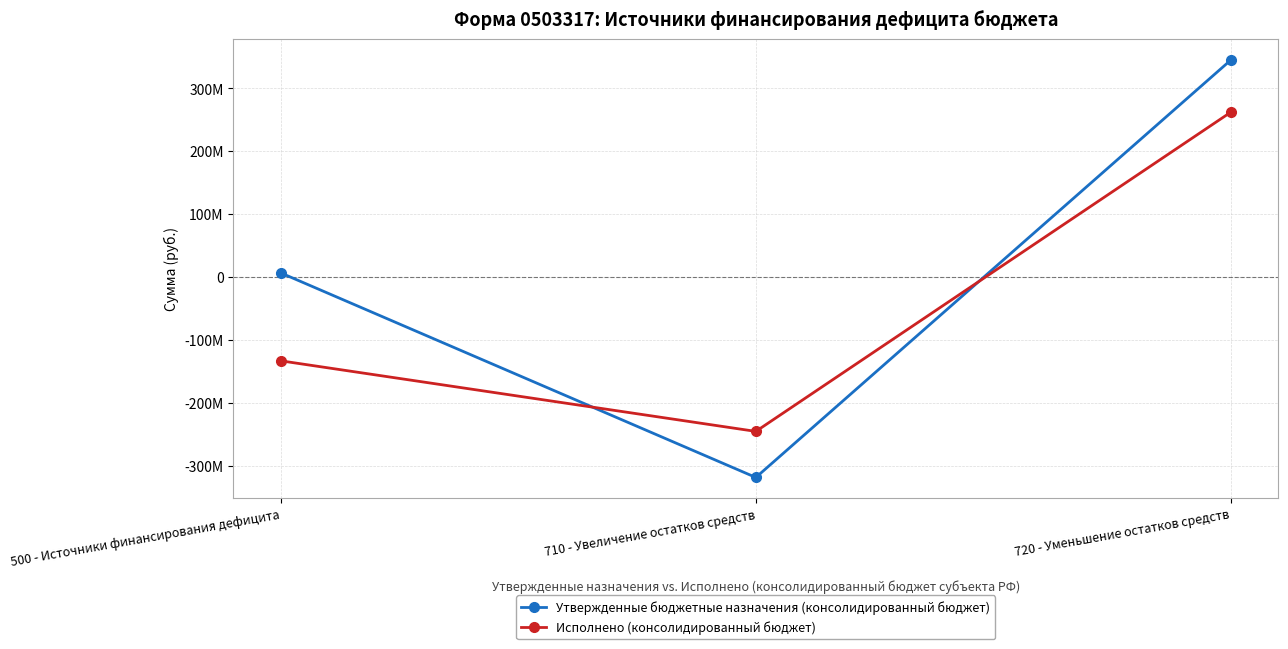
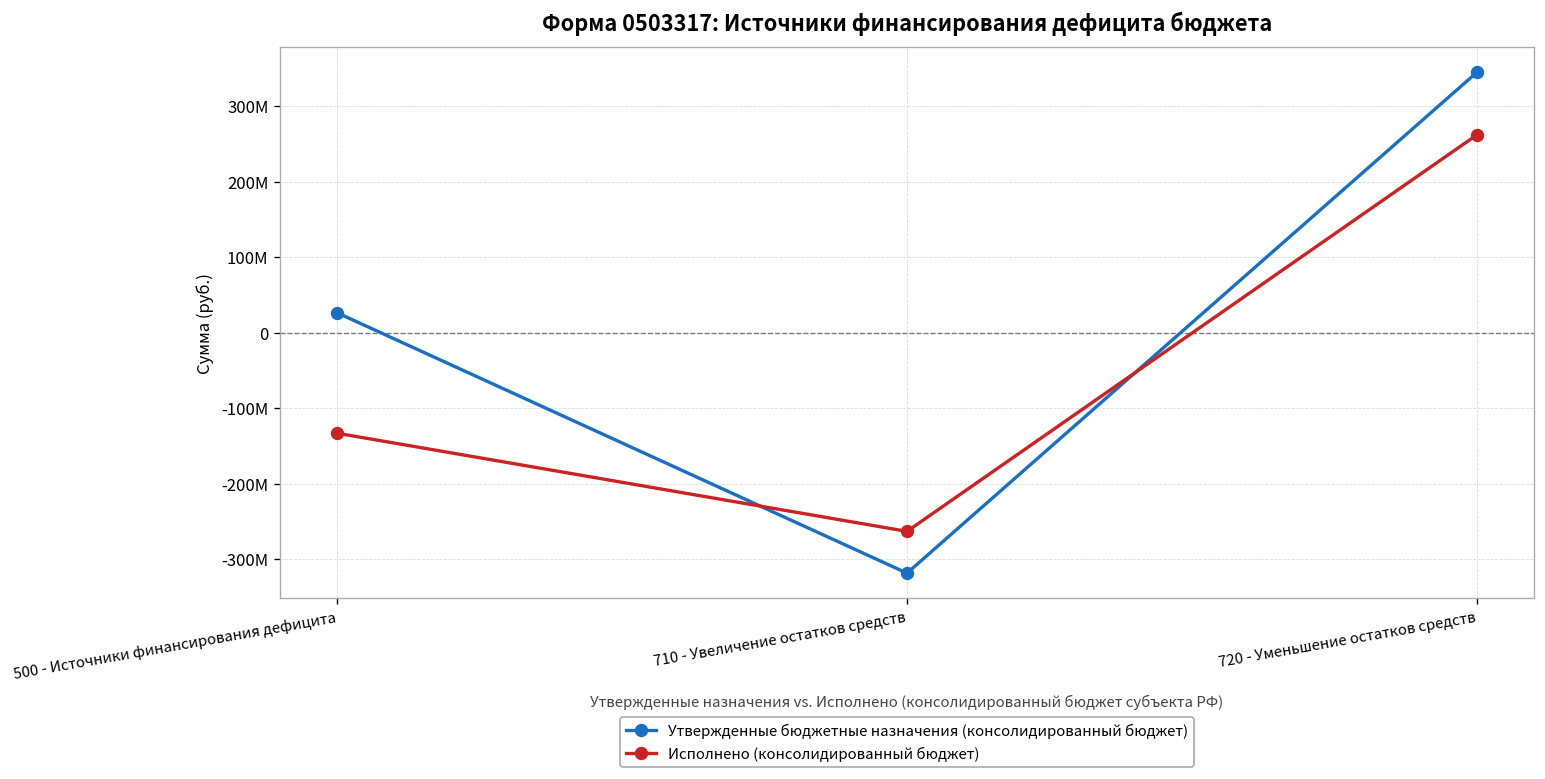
Утвержденные бюджетные назначения (консолидированный бюджет), 500 - Источники финансирования дефицита: 10000000 -> 30000000
Исполнено (консолидированный бюджет), 710 - Увеличение остатков средств: -250000000 -> -260000000
